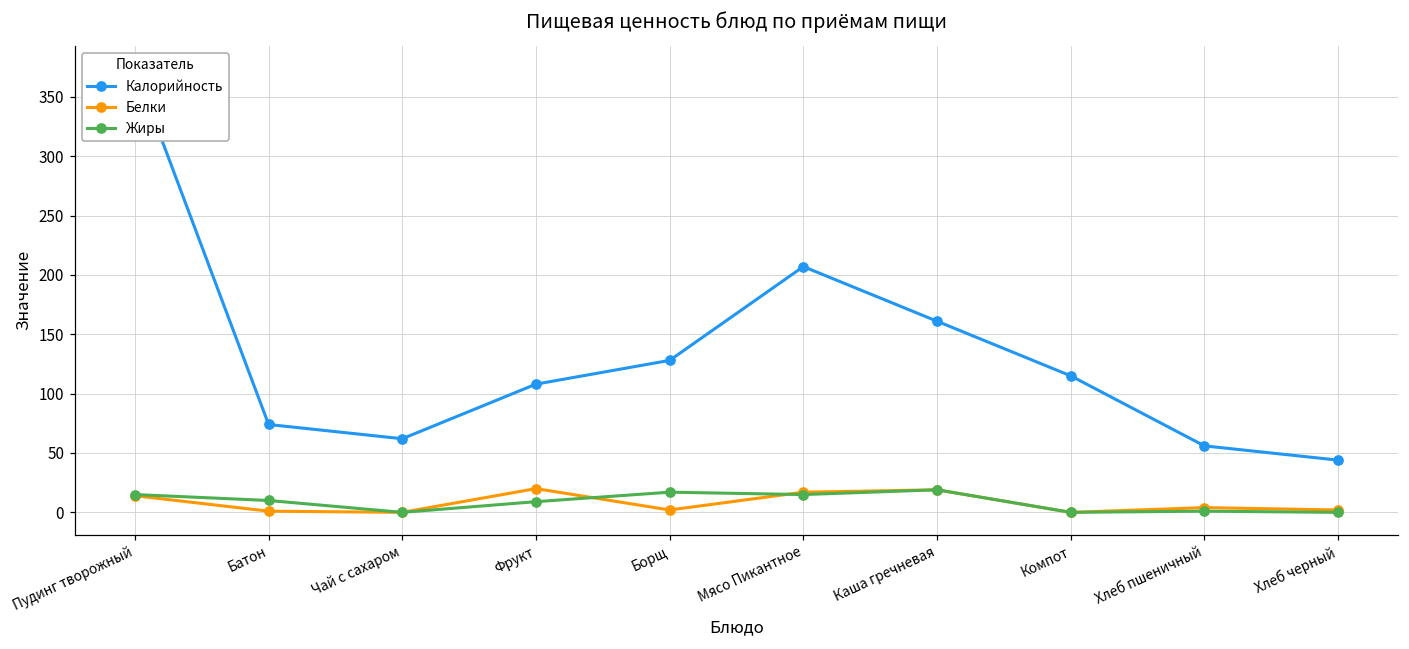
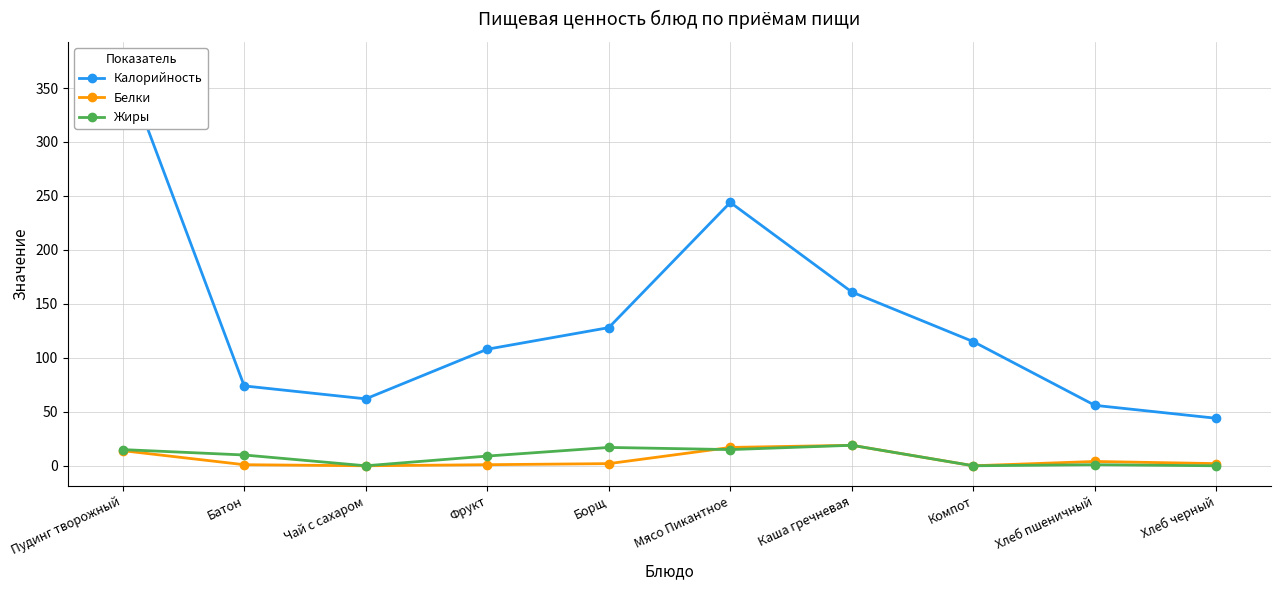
Белки, Фрукт: 20 -> 1
Калорийность, Мясо Пикантное: 207 -> 244
